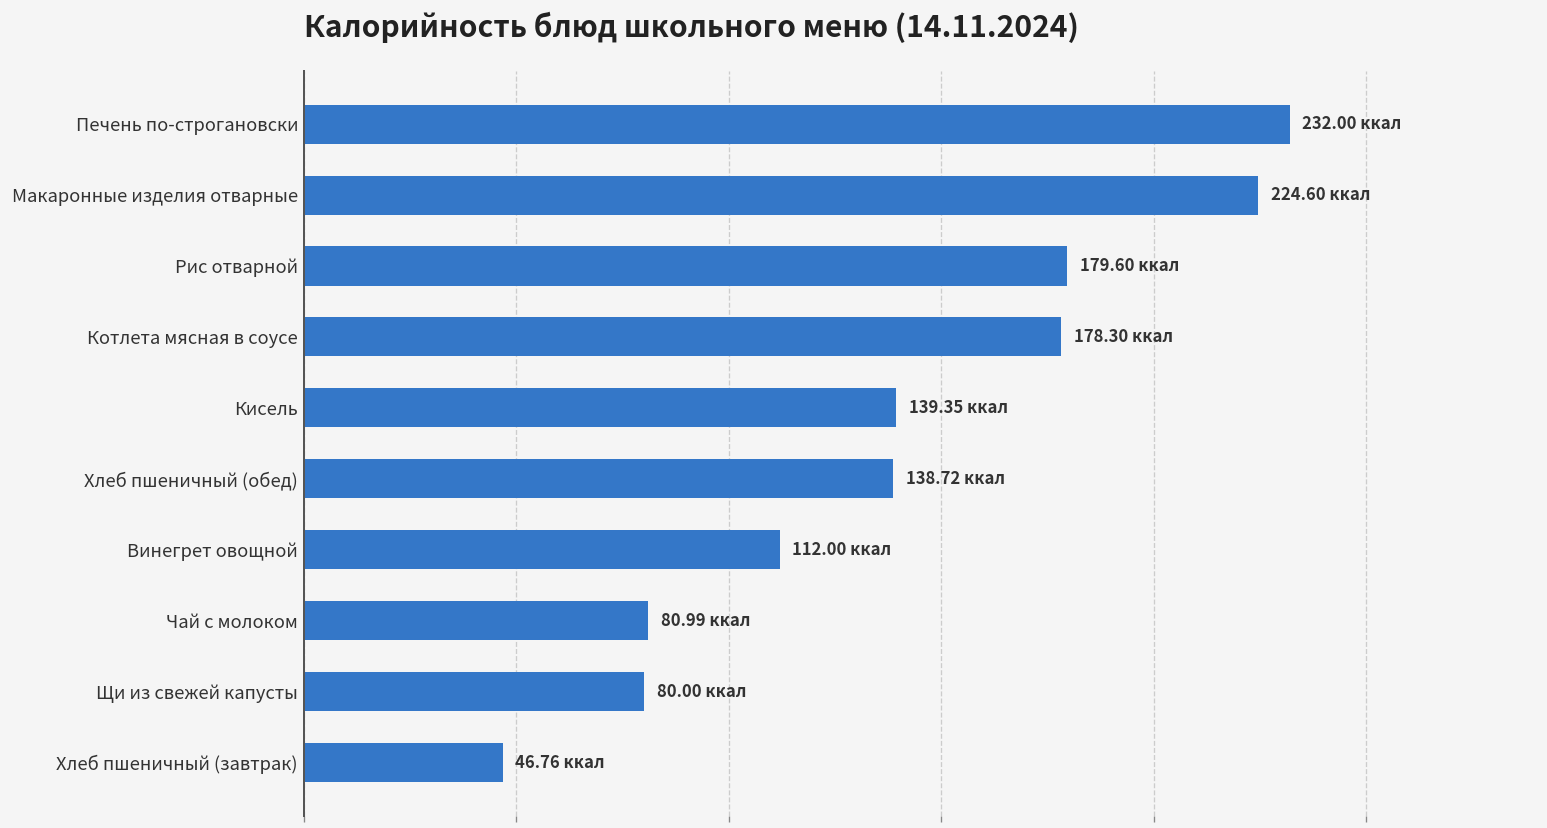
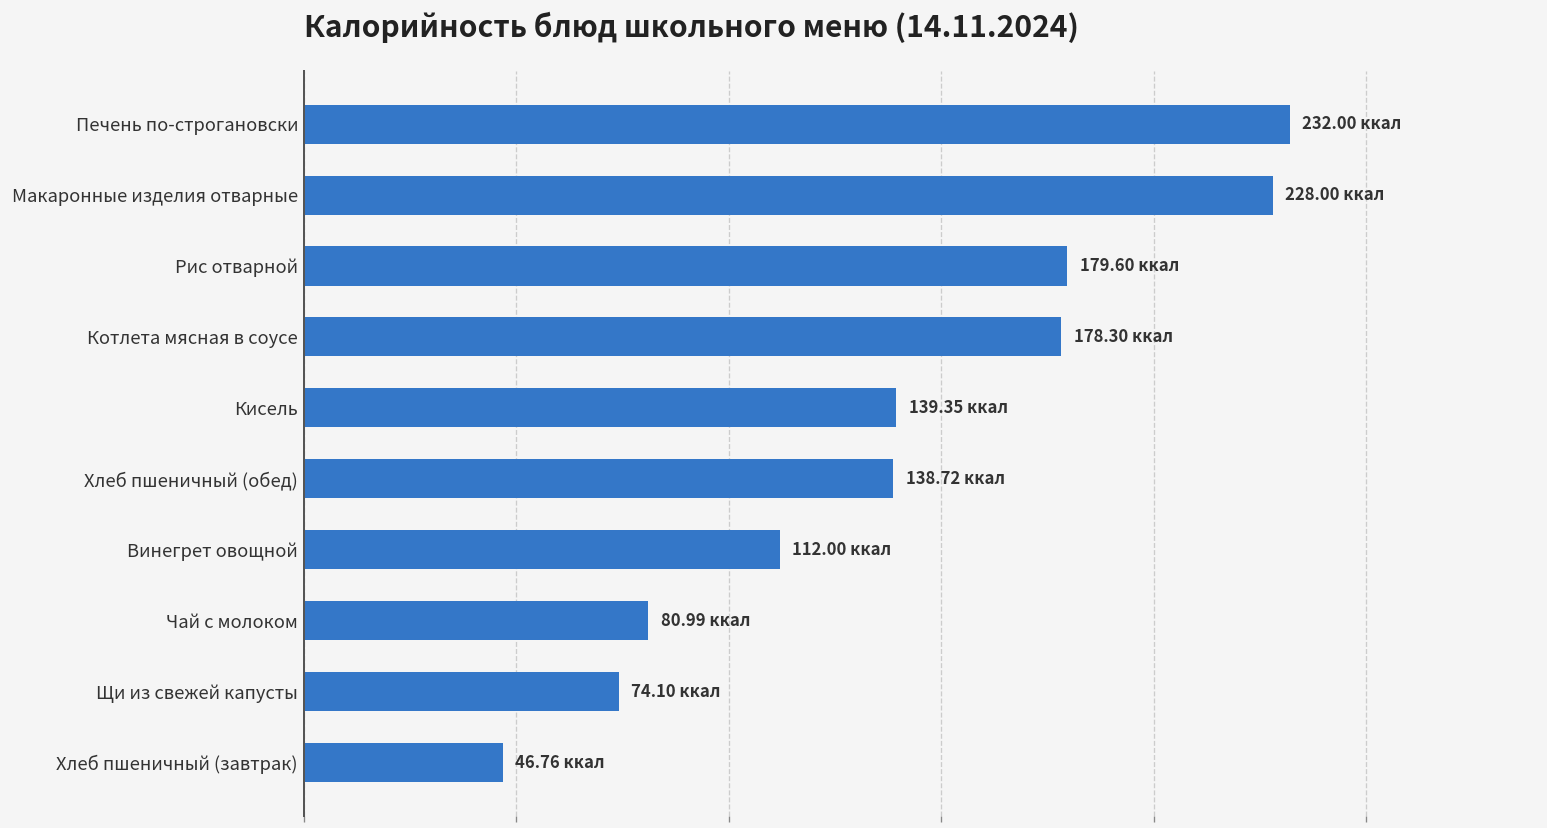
Макаронные изделия отварные: 224.60 -> 228.00
Щи из свежей капусты: 80.00 -> 74.10
